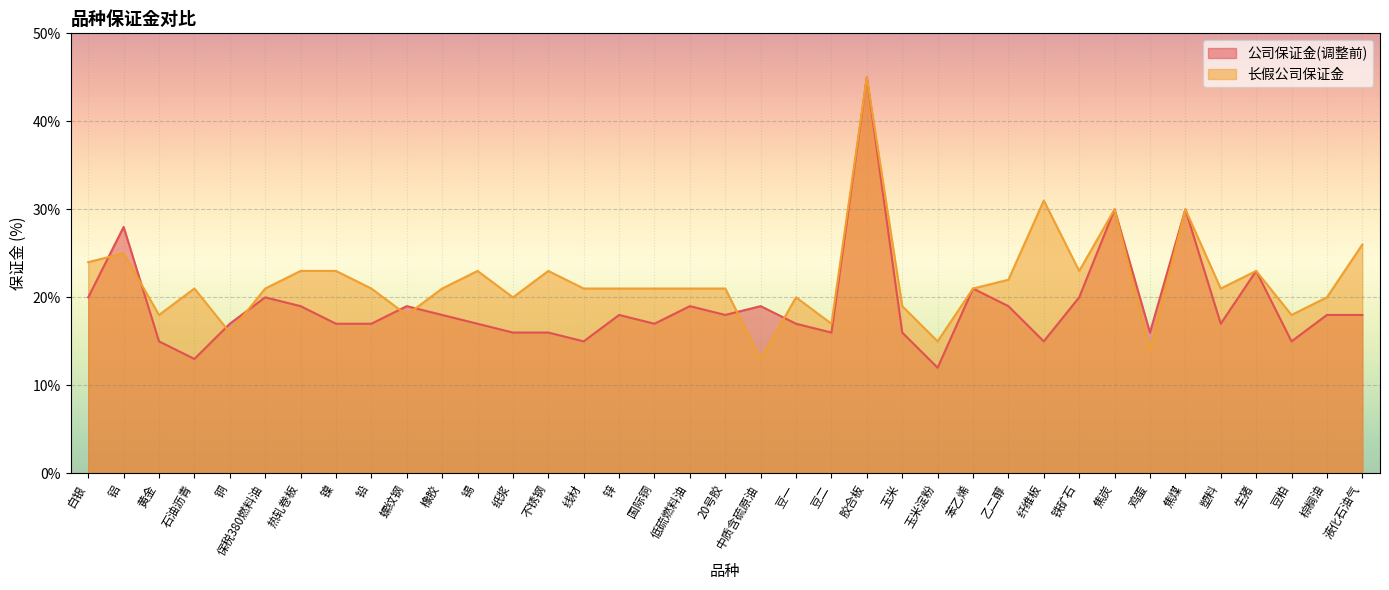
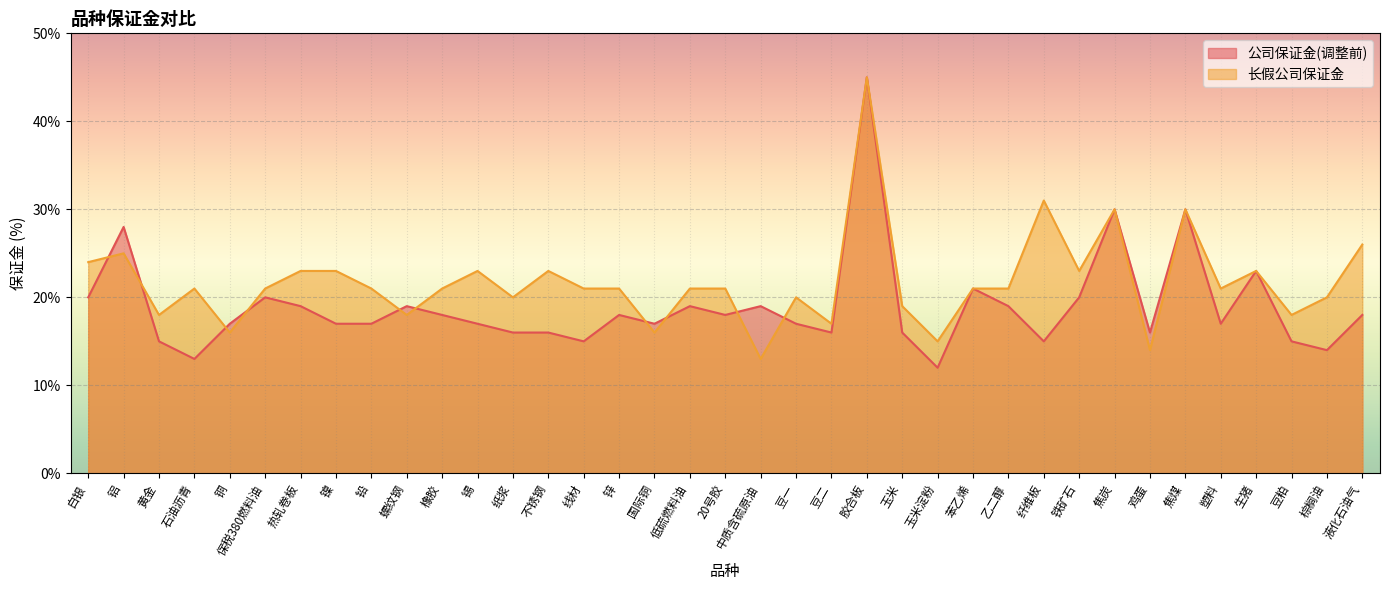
长假公司保证金, 国际铜: 21% -> 16%
长假公司保证金, 乙二醇: 22% -> 21%
公司保证金(调整前), 棕榈油: 18% -> 14%
